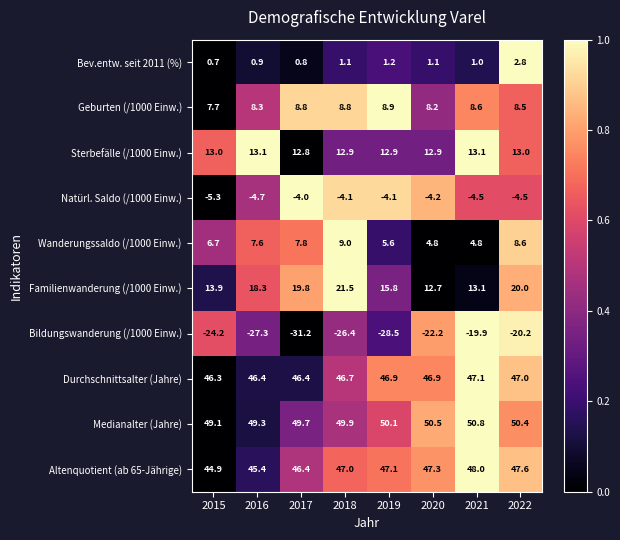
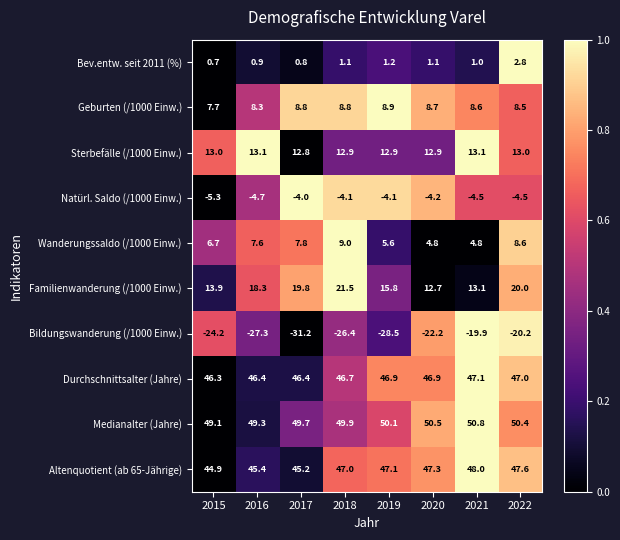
Geburten (/1000 Einw.), 2020: 8.2 -> 8.7
Altenquotient (ab 65-Jährige), 2017: 46.4 -> 45.2
